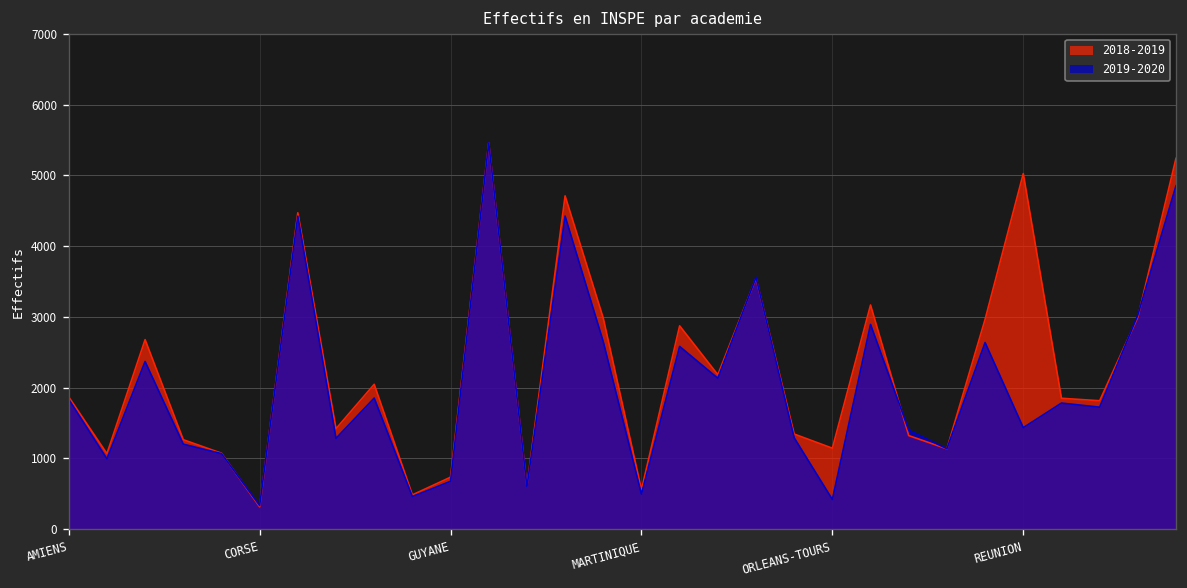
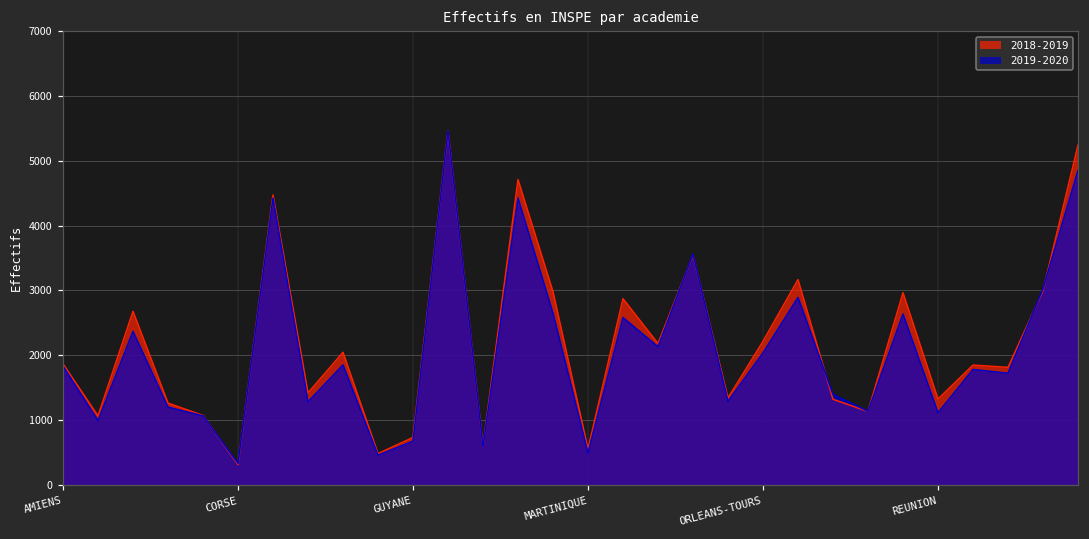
2018-2019, ORLEANS-TOURS: 1100 -> 2200
2019-2020, ORLEANS-TOURS: 400 -> 2000
2018-2019, REUNION: 5000 -> 1300
2019-2020, REUNION: 1400 -> 1100
